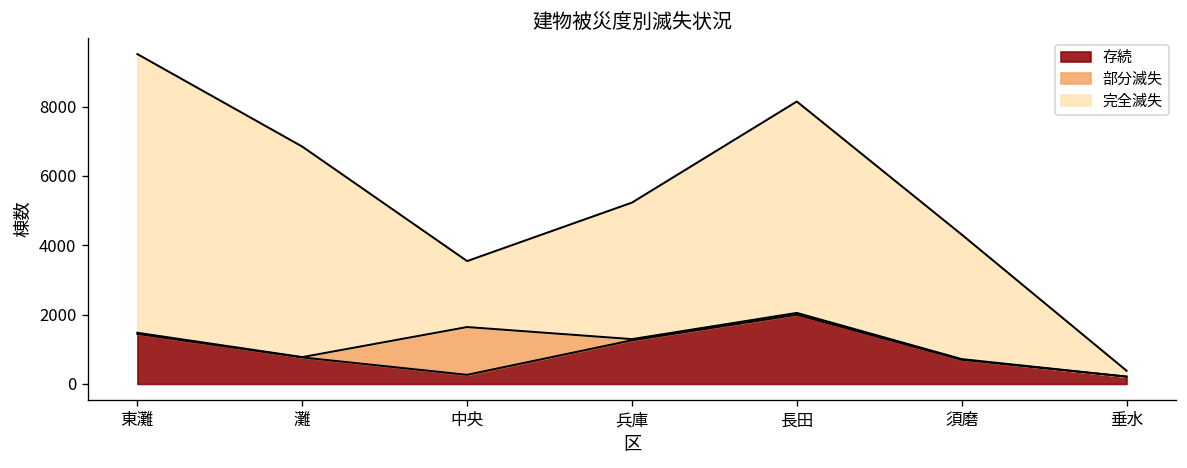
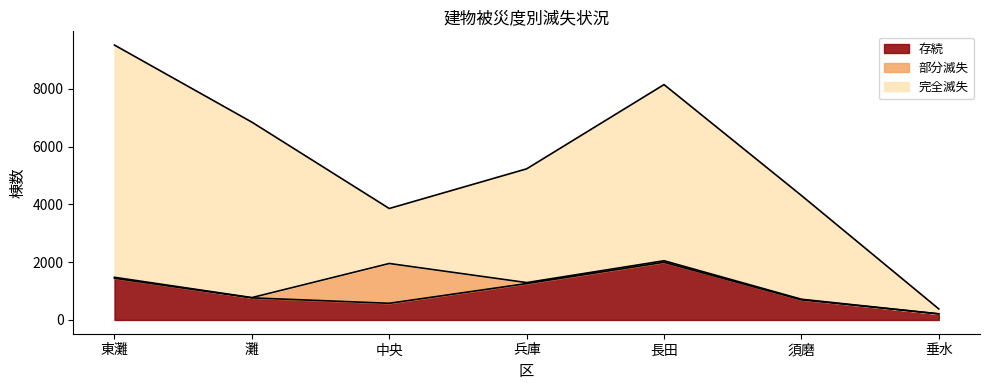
存続, 中央: 300 -> 600
